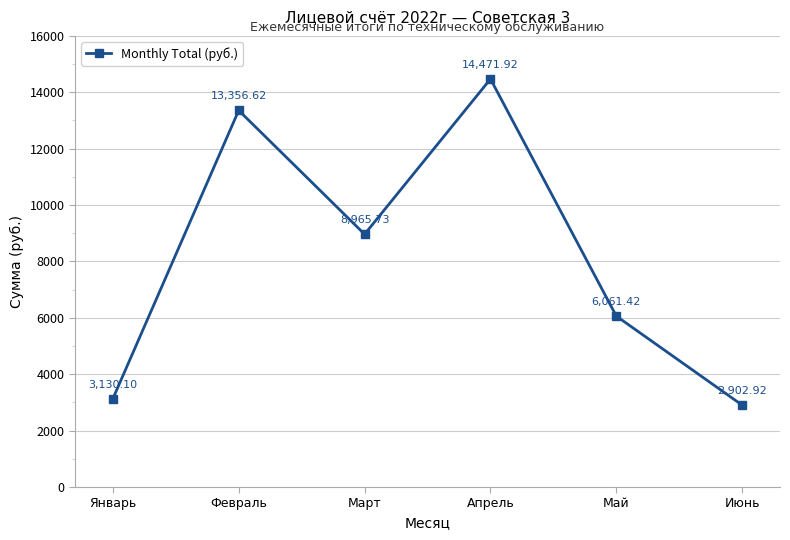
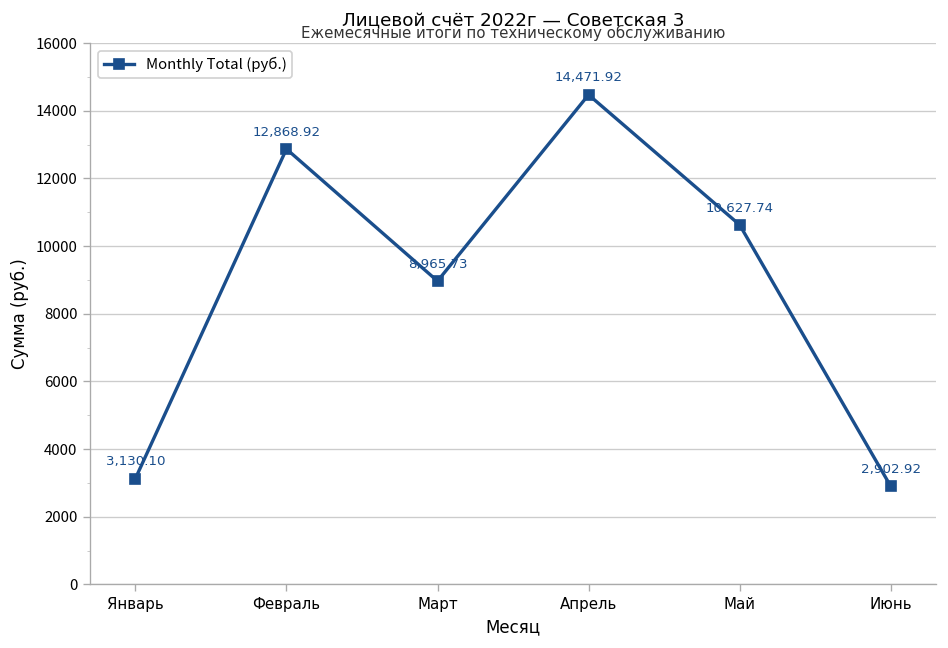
Февраль: 13,356.62 -> 12,868.92
Май: 6,061.42 -> 10,627.74
